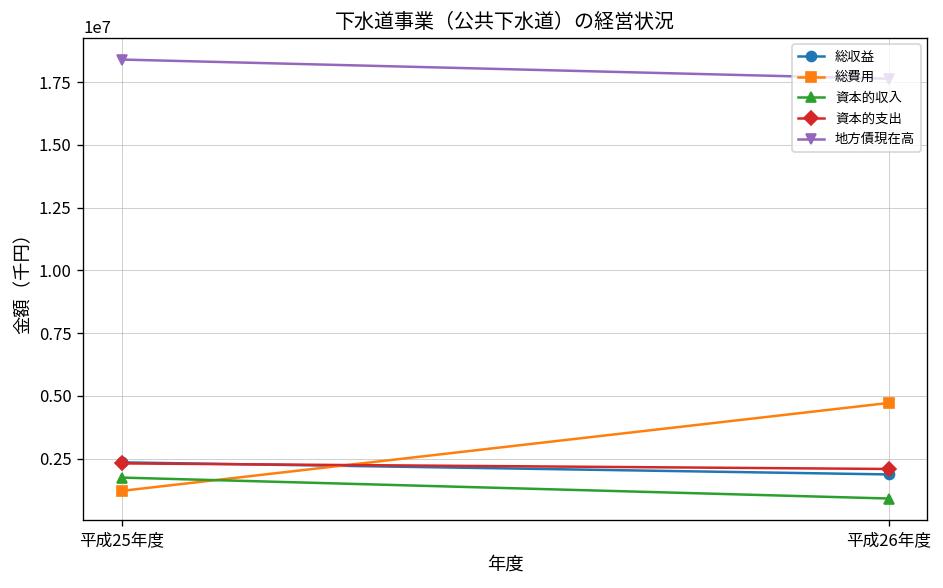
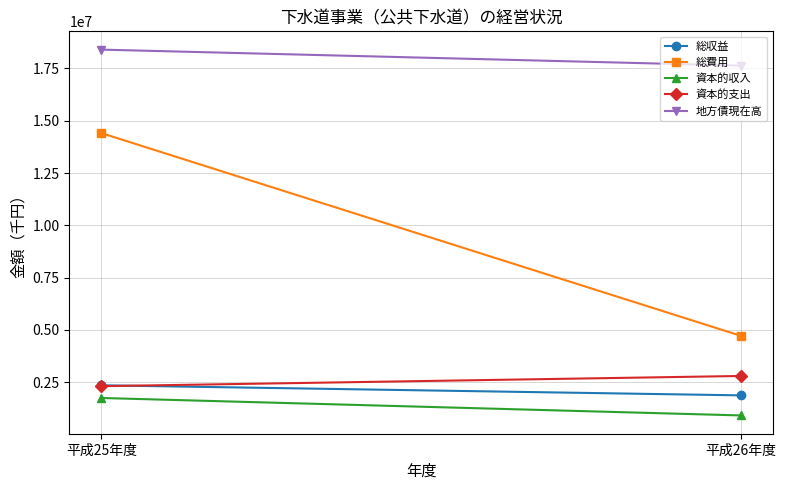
総費用, 平成25年度: 1200000 -> 14400000
資本的支出, 平成26年度: 2100000 -> 2800000
